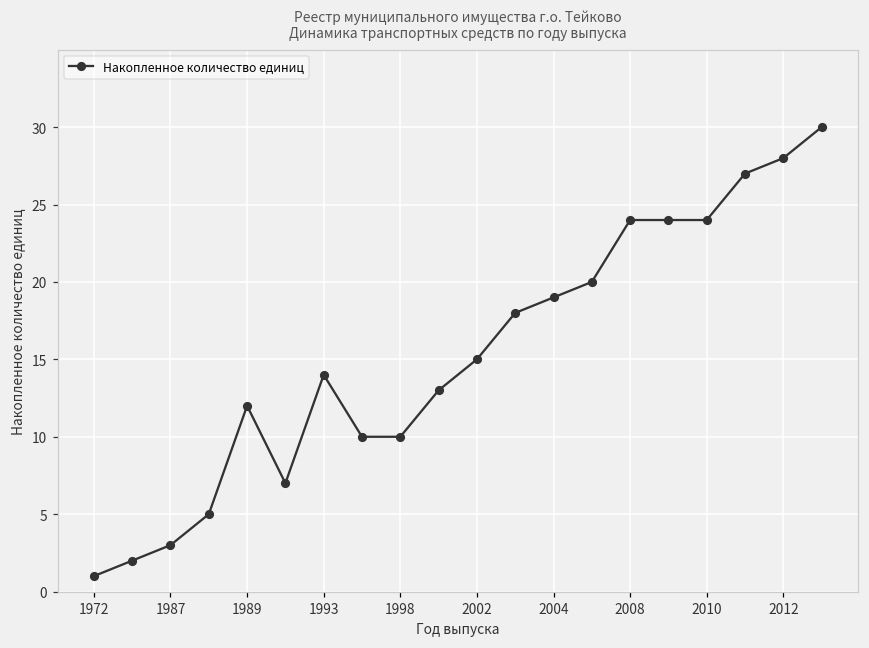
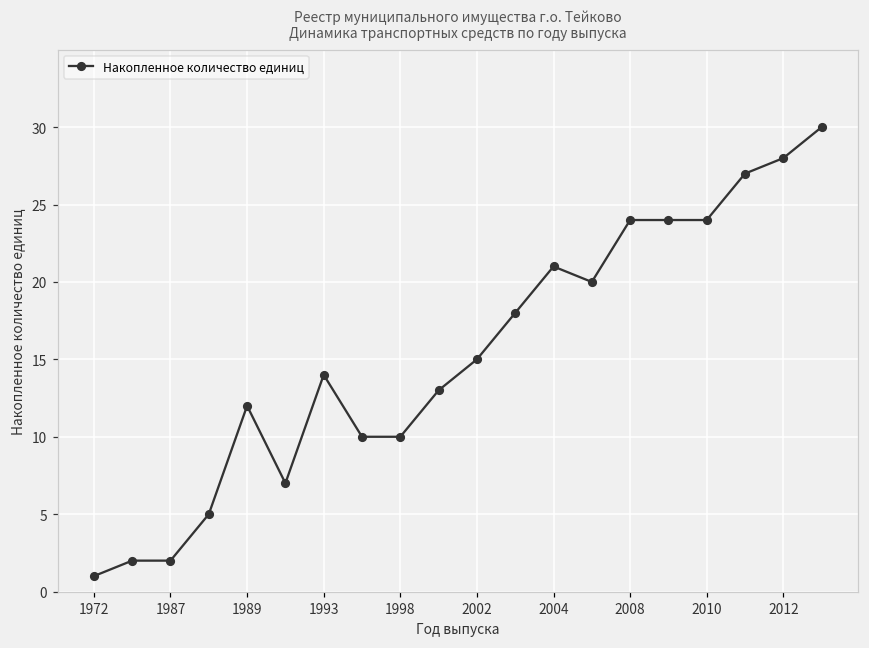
1987: 3 -> 2
2004: 19 -> 21
